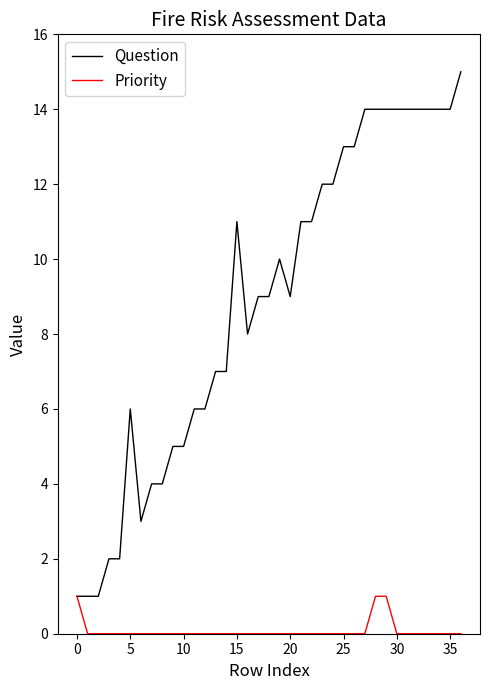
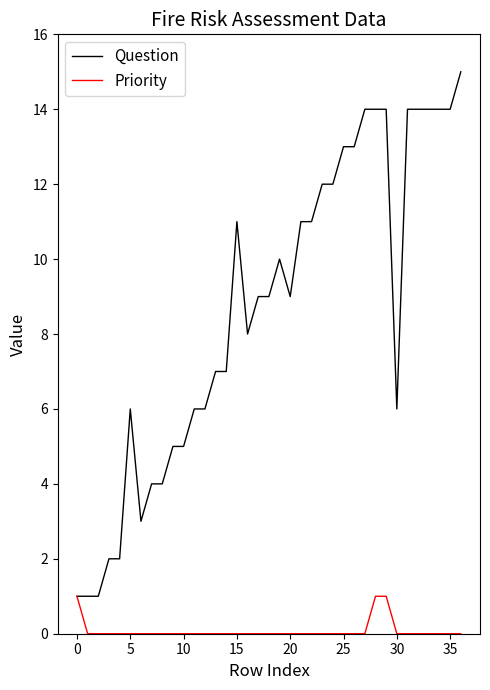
Question, 30: 14 -> 6
